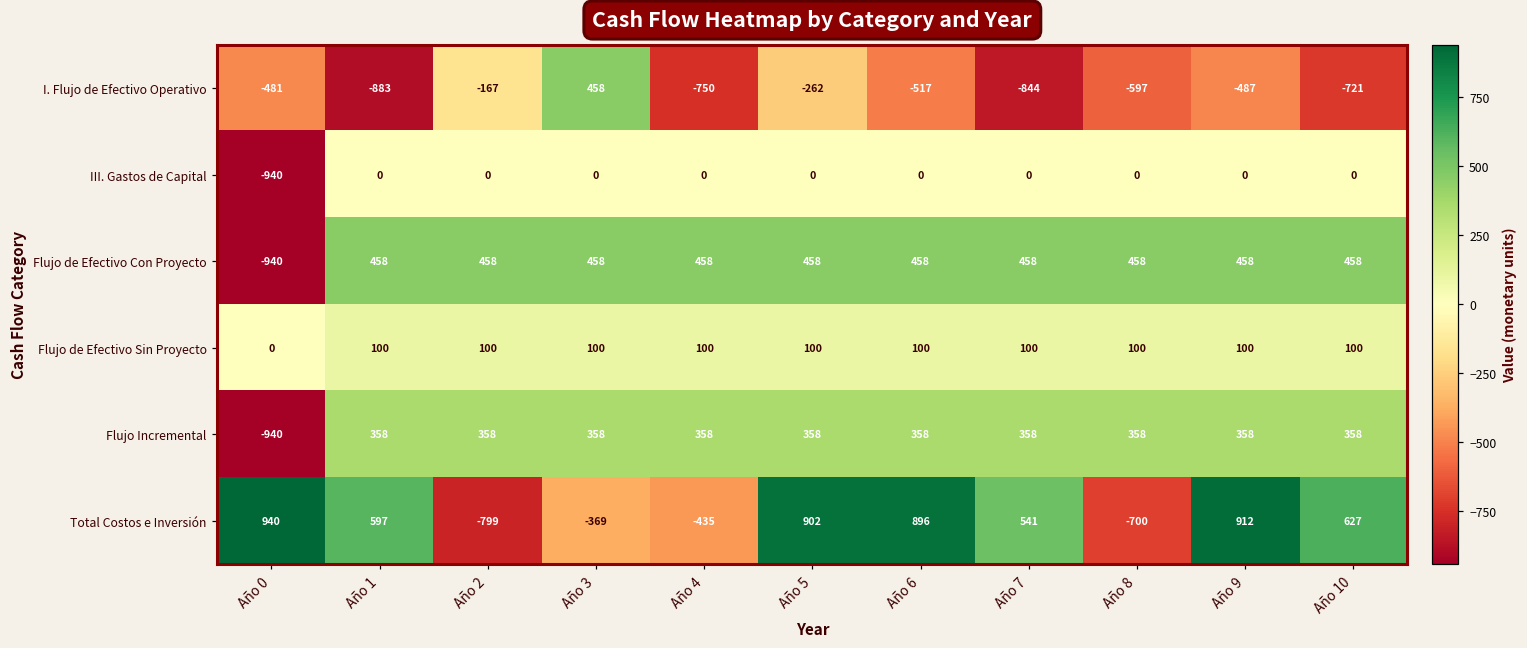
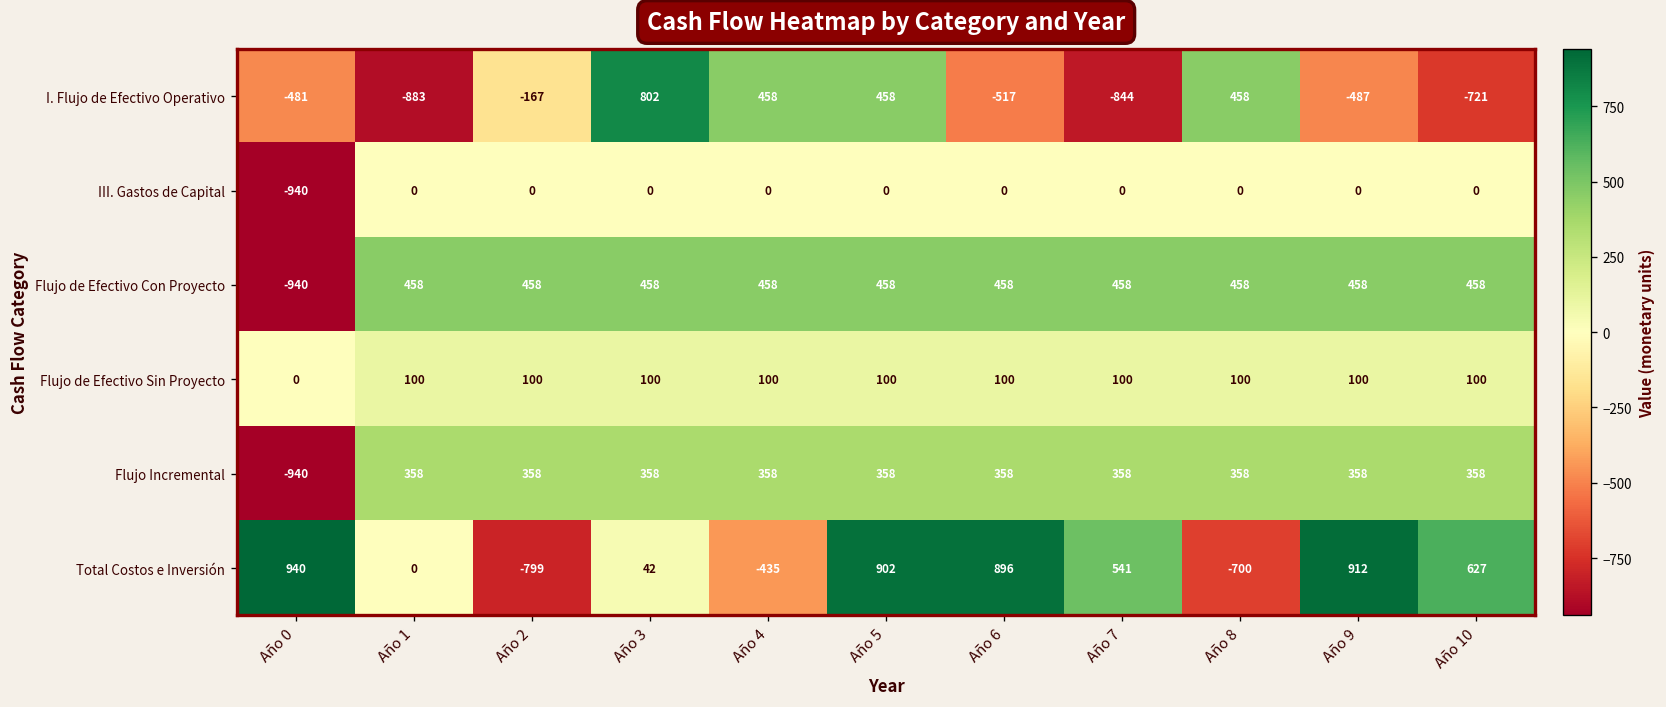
I. Flujo de Efectivo Operativo, Año 3: 458 -> 802
I. Flujo de Efectivo Operativo, Año 4: -750 -> 458
I. Flujo de Efectivo Operativo, Año 5: -262 -> 458
I. Flujo de Efectivo Operativo, Año 8: -597 -> 458
Total Costos e Inversión, Año 1: 597 -> 0
Total Costos e Inversión, Año 3: -369 -> 42
